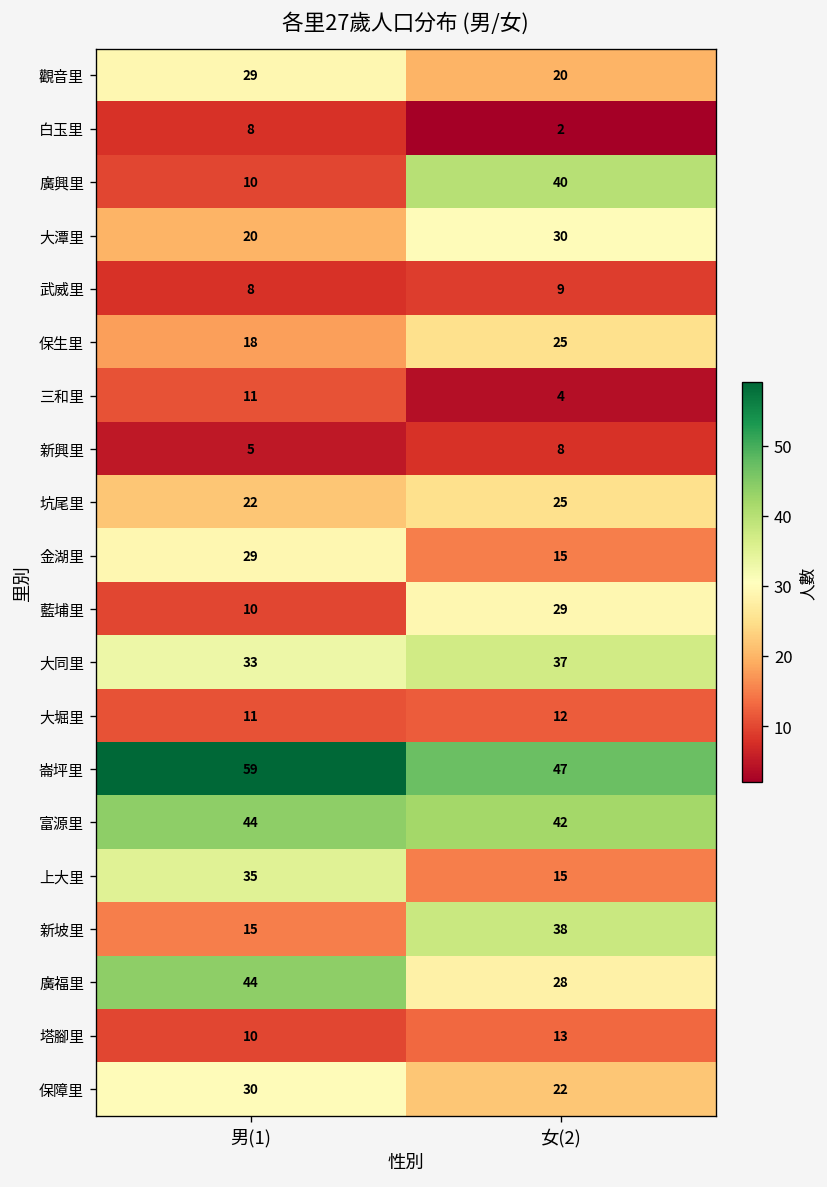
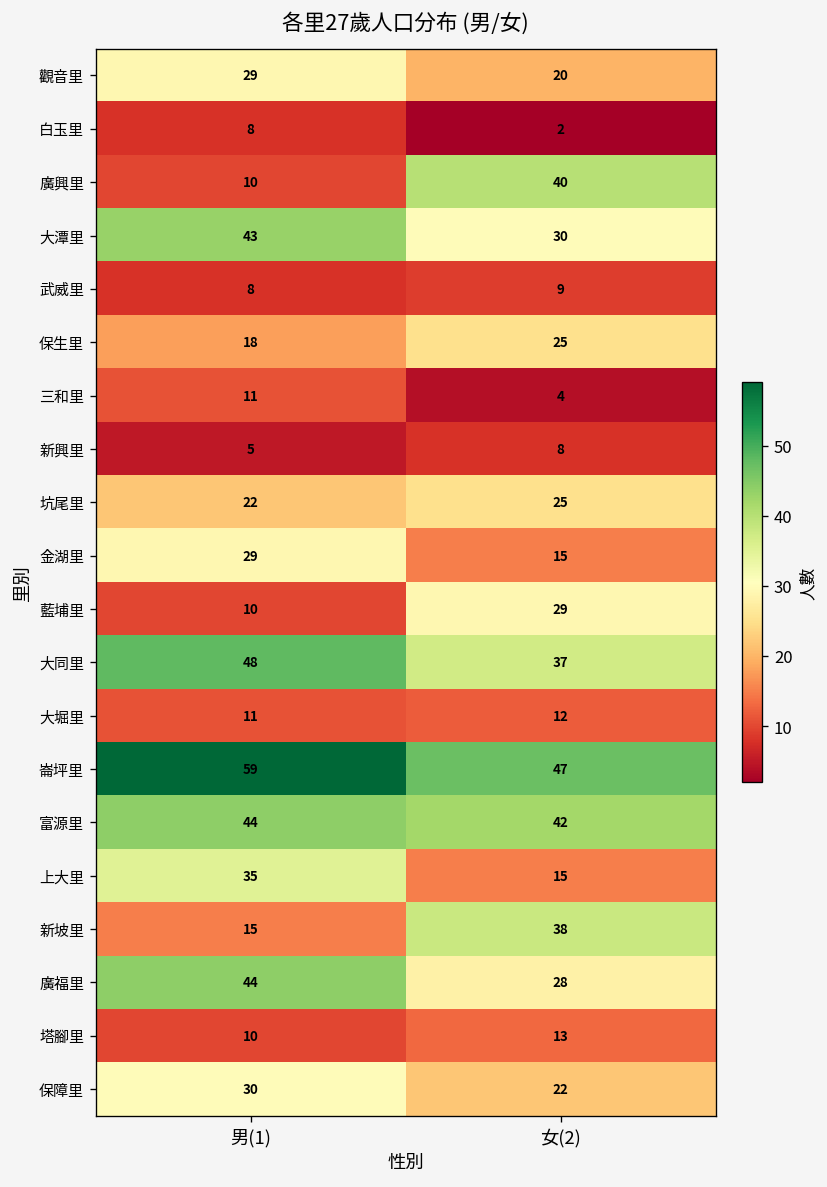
大潭里, 男(1): 20 -> 43
大同里, 男(1): 33 -> 48
